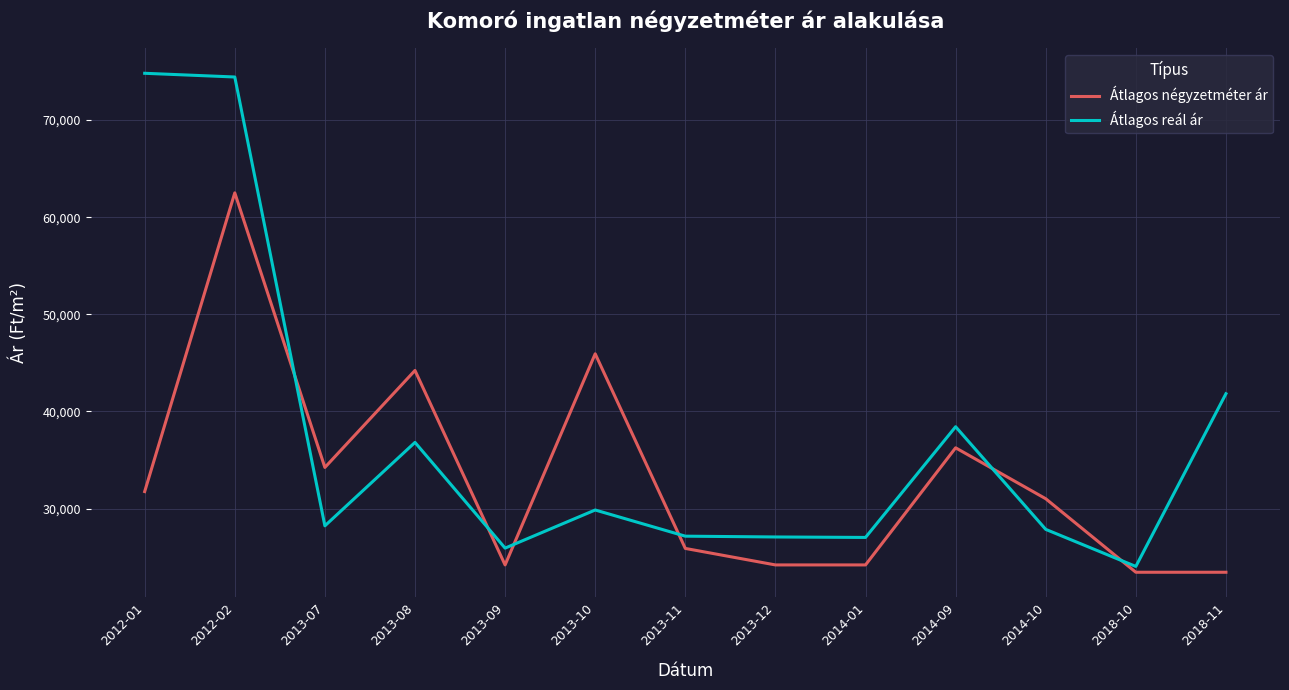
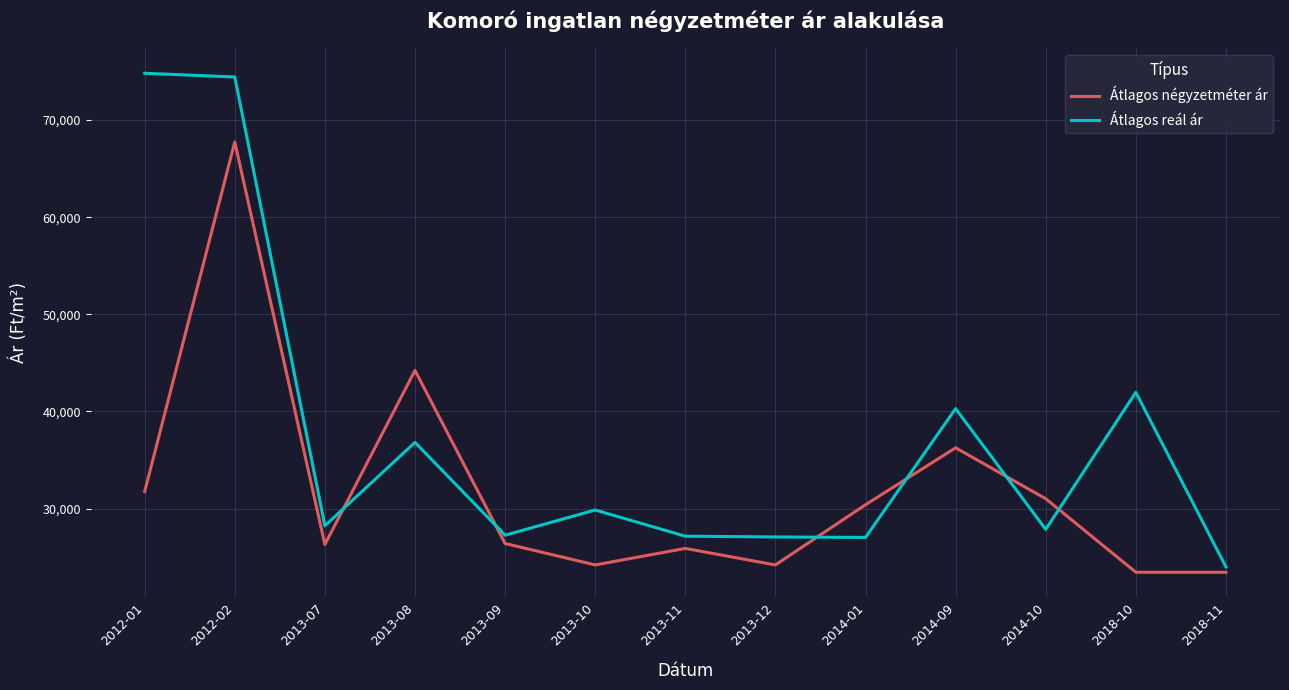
Átlagos négyzetméter ár, 2012-02: 63,000 -> 68,000
Átlagos négyzetméter ár, 2013-07: 34,000 -> 26,000
Átlagos négyzetméter ár, 2013-09: 24,000 -> 26,000
Átlagos reál ár, 2013-09: 26,000 -> 27,000
Átlagos négyzetméter ár, 2013-10: 46,000 -> 24,000
Átlagos négyzetméter ár, 2014-01: 24,000 -> 30,000
Átlagos reál ár, 2014-09: 38,000 -> 40,000
Átlagos reál ár, 2018-10: 24,000 -> 42,000
Átlagos reál ár, 2018-11: 42,000 -> 24,000
